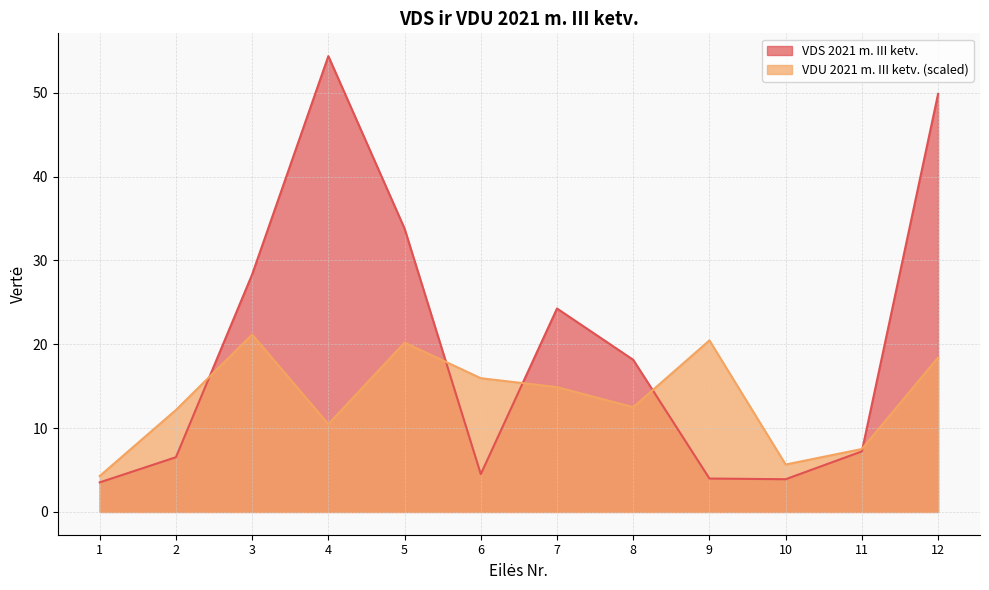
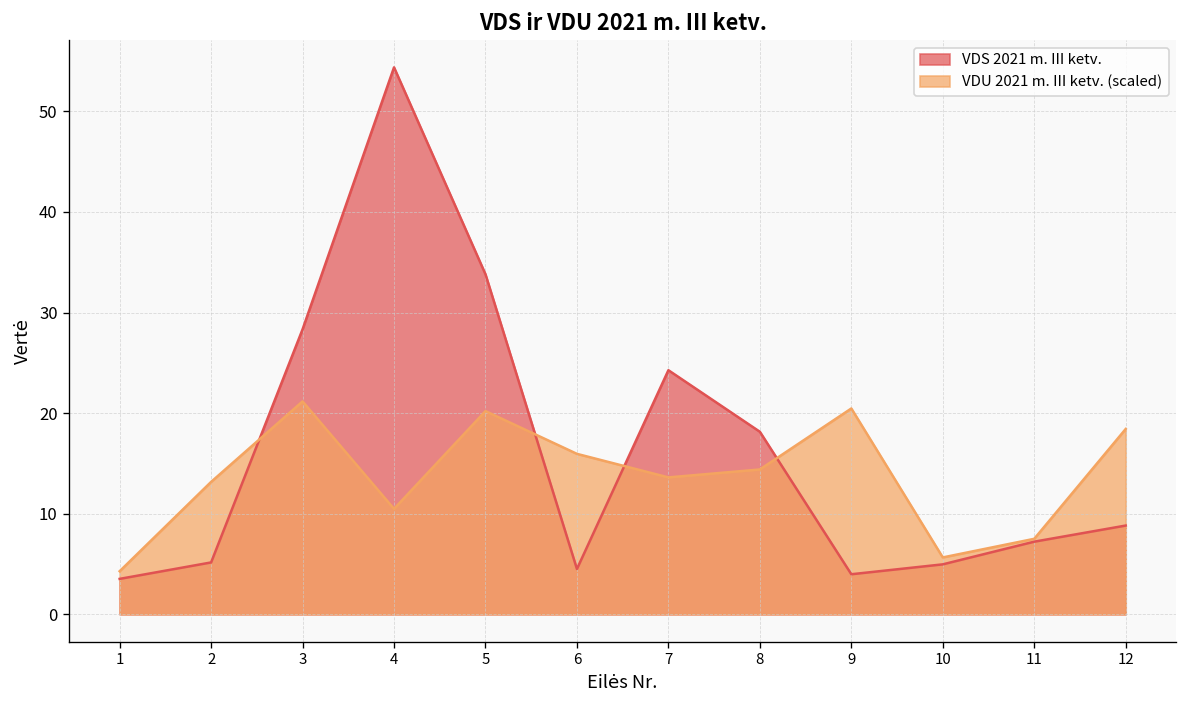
VDS 2021 m. III ketv., 2: 7 -> 5
VDU 2021 m. III ketv. (scaled), 2: 12 -> 13
VDU 2021 m. III ketv. (scaled), 7: 15 -> 14
VDU 2021 m. III ketv. (scaled), 8: 12 -> 14
VDS 2021 m. III ketv., 10: 4 -> 5
VDS 2021 m. III ketv., 12: 50 -> 9
